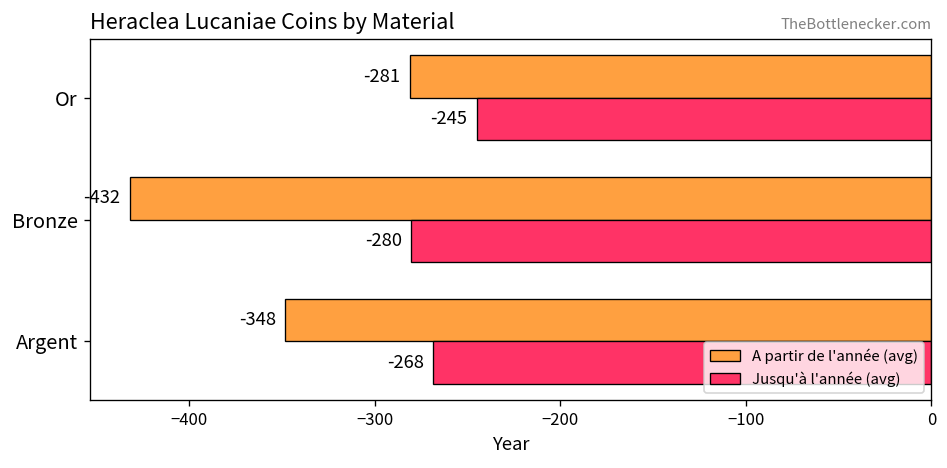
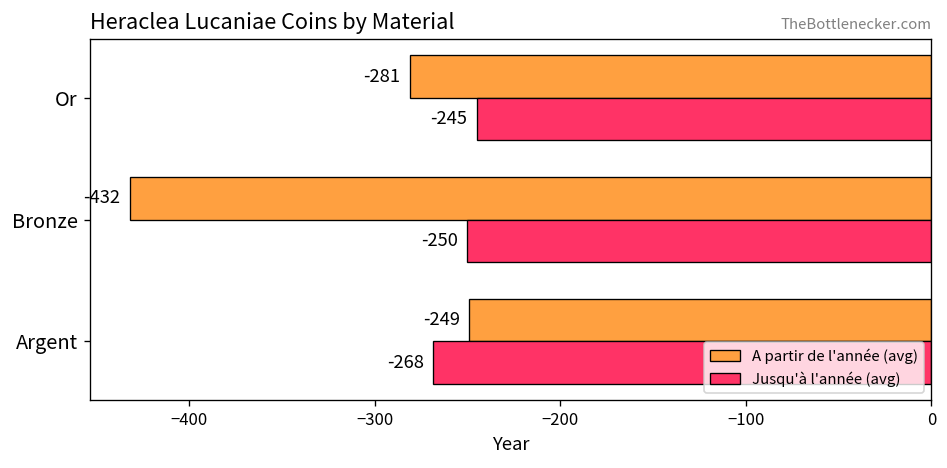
Jusqu'à l'année (avg), Bronze: -280 -> -250
A partir de l'année (avg), Argent: -348 -> -249
